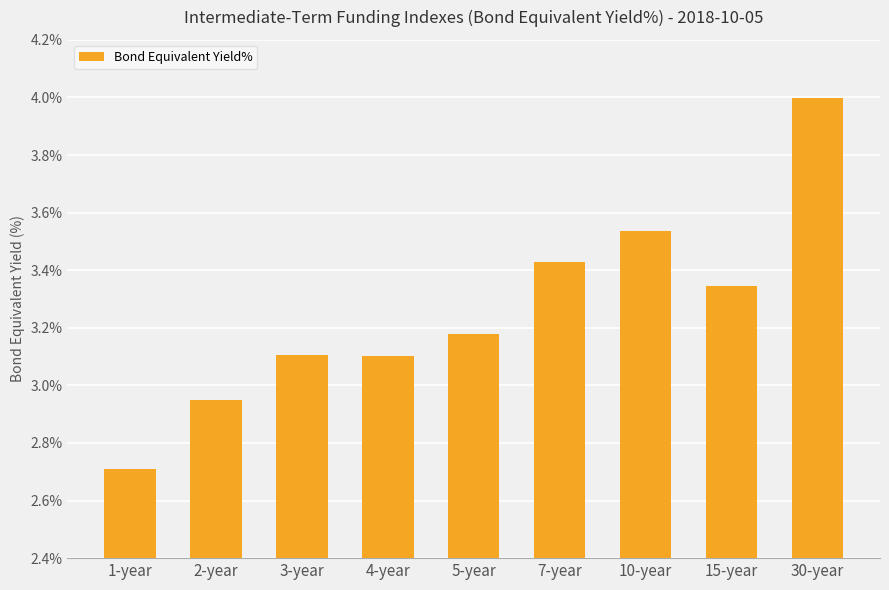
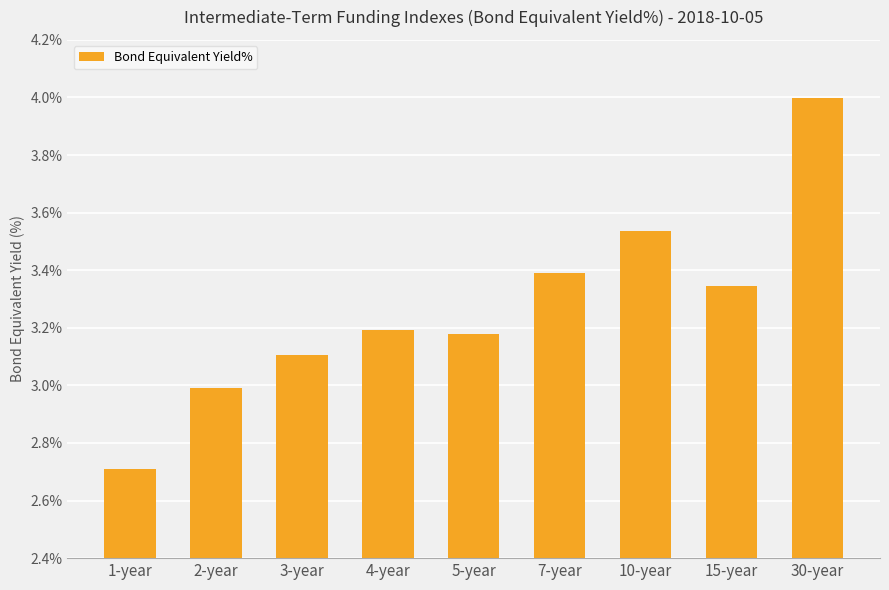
2-year: 2.95% -> 2.99%
4-year: 3.10% -> 3.19%
7-year: 3.43% -> 3.39%
